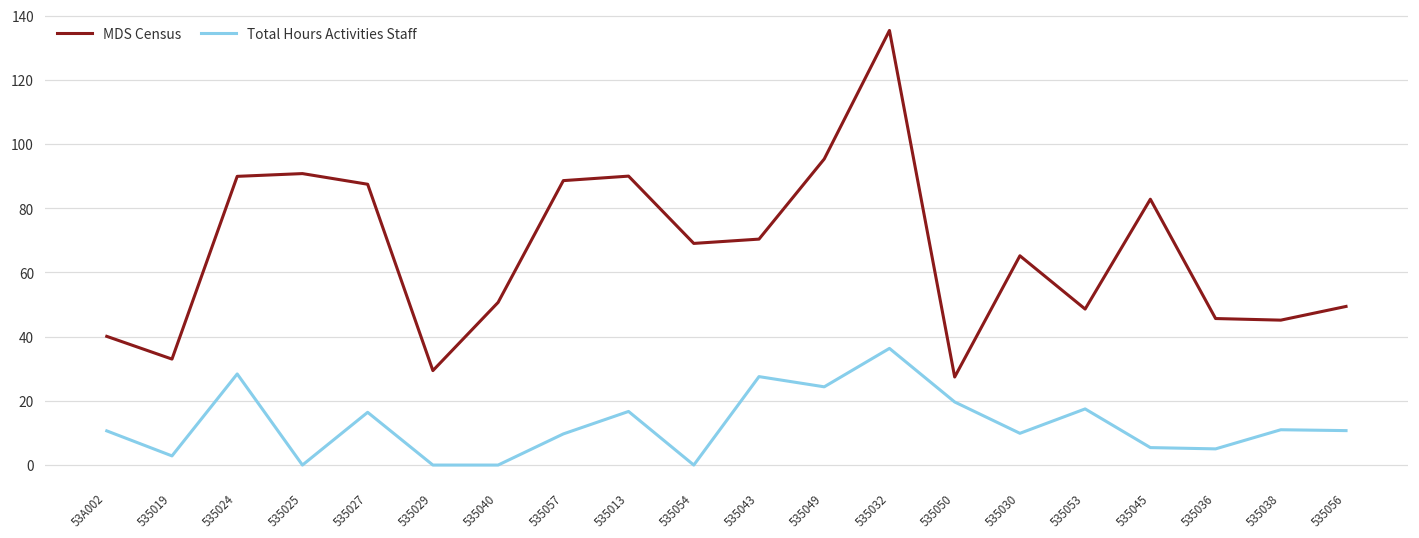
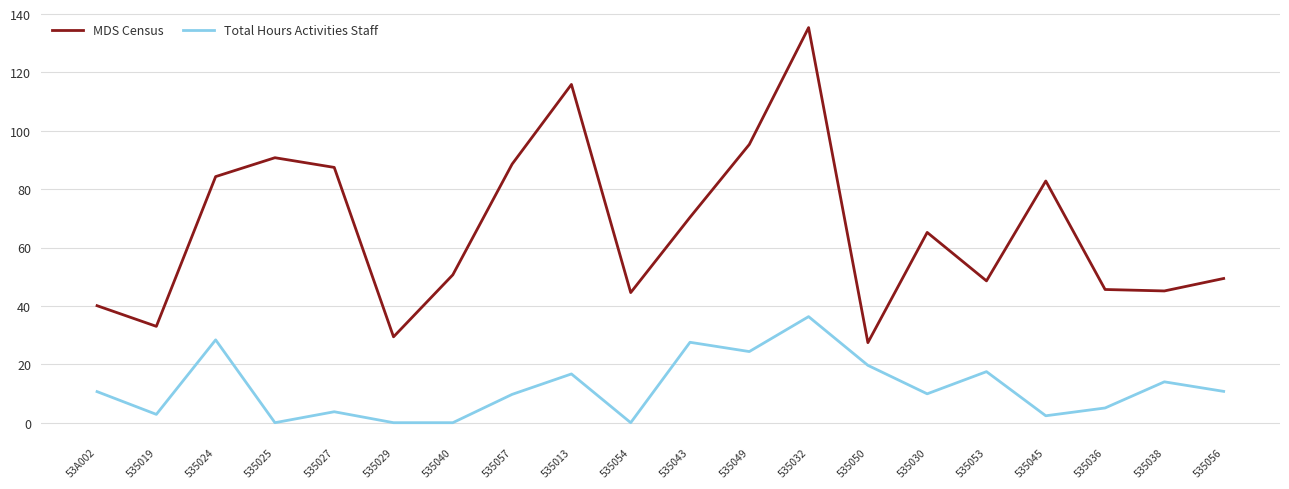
MDS Census, 535024: 90 -> 84
Total Hours Activities Staff, 535027: 16 -> 4
MDS Census, 535013: 90 -> 116
MDS Census, 535054: 69 -> 45
Total Hours Activities Staff, 535045: 5 -> 2
Total Hours Activities Staff, 535038: 11 -> 14
